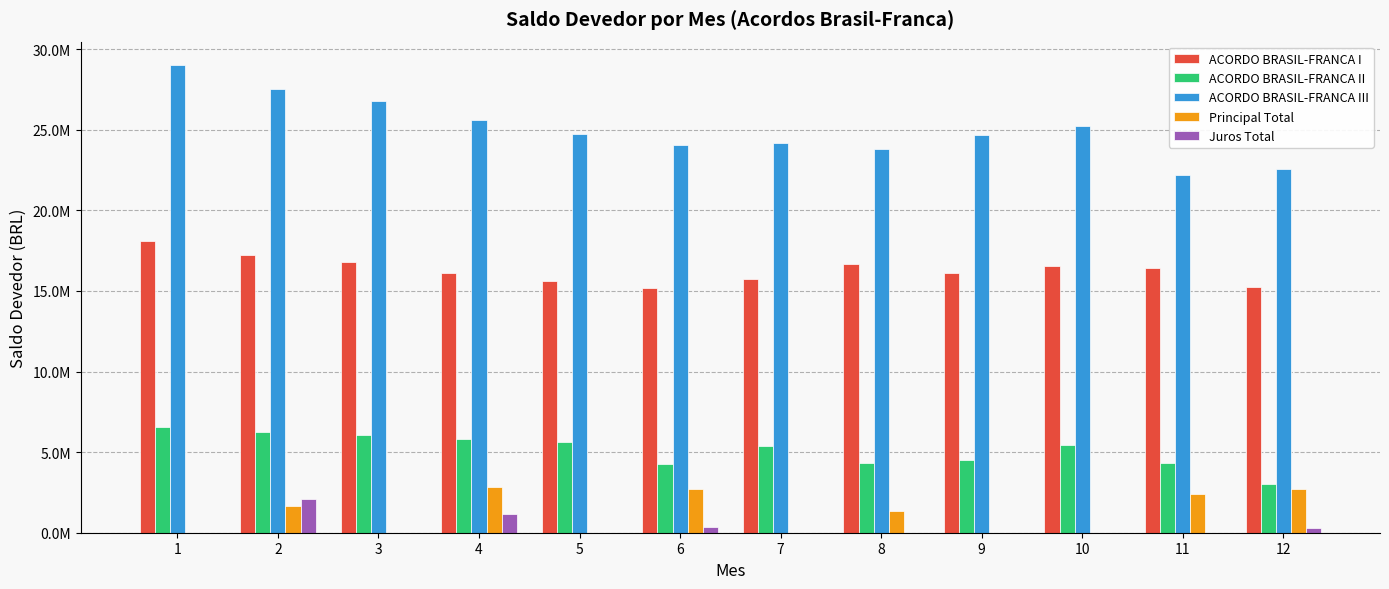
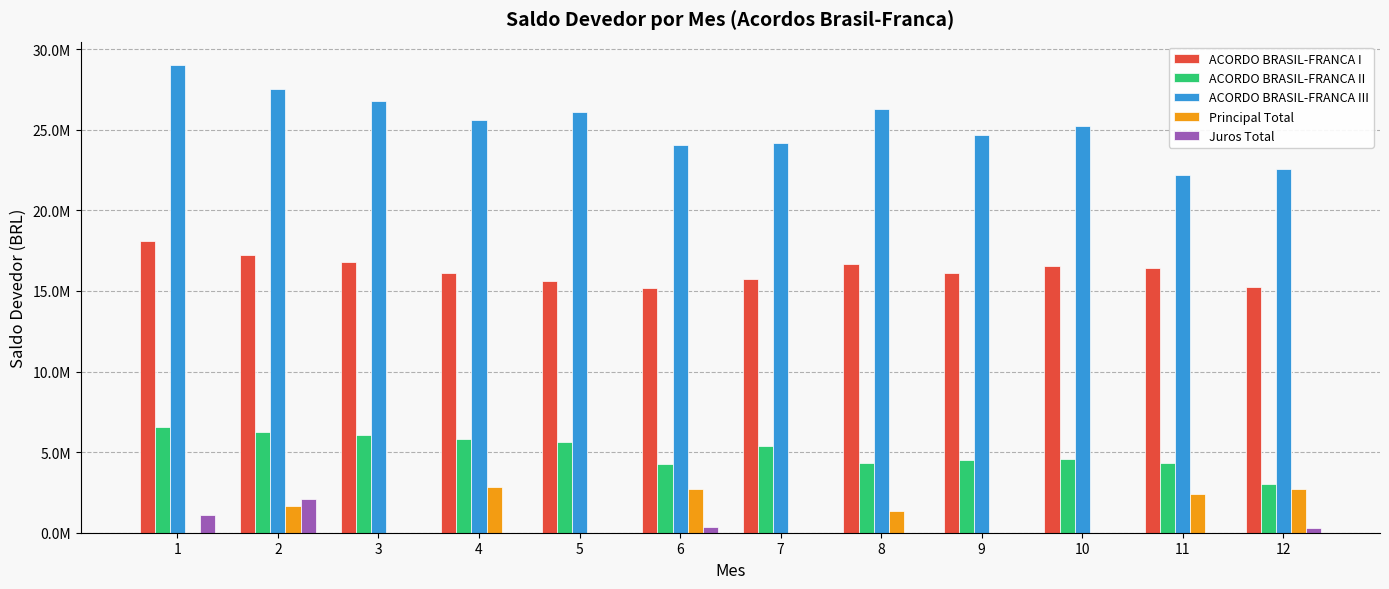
Juros Total, 1: 0 -> 1100000
Juros Total, 4: 1100000 -> 0
ACORDO BRASIL-FRANCA III, 5: 24800000 -> 26100000
ACORDO BRASIL-FRANCA III, 8: 23800000 -> 26300000
ACORDO BRASIL-FRANCA II, 10: 5500000 -> 4600000
